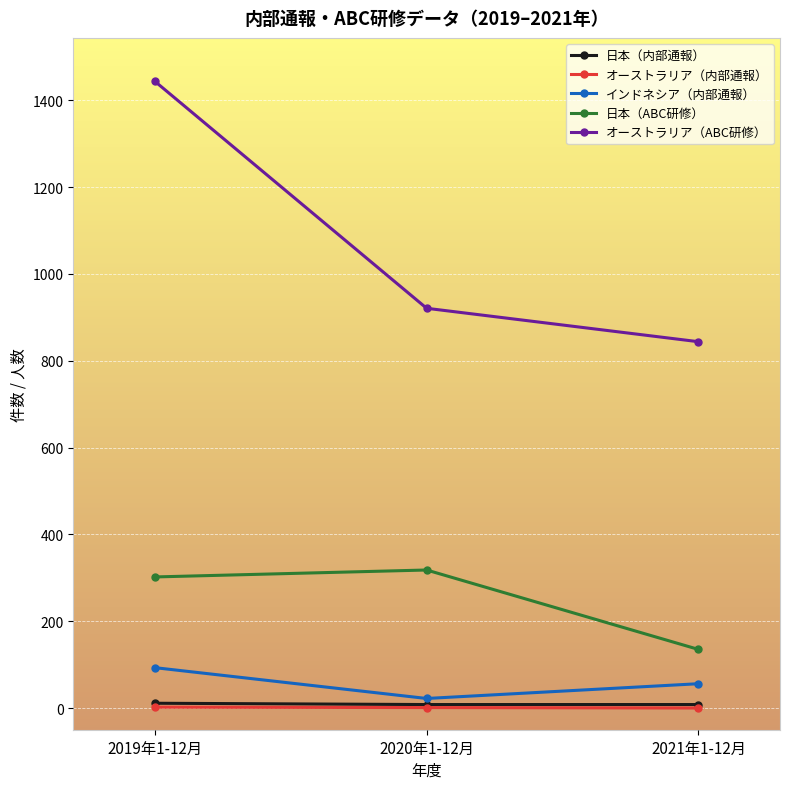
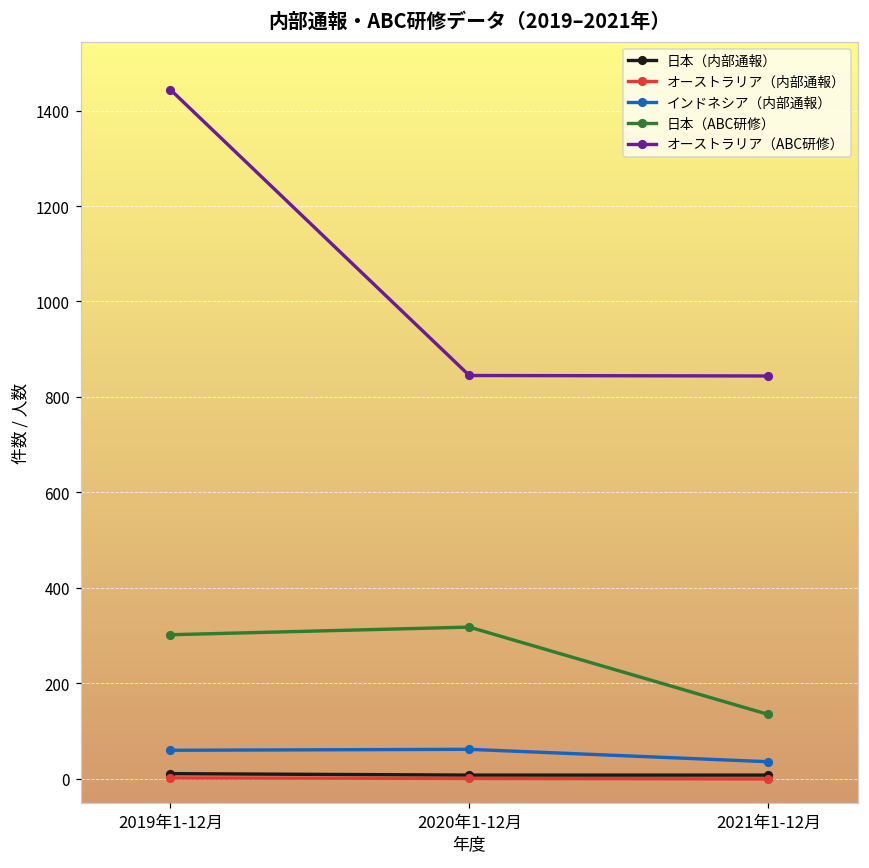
インドネシア（内部通報）, 2019年1-12月: 90 -> 60
インドネシア（内部通報）, 2020年1-12月: 20 -> 60
オーストラリア（ABC研修）, 2020年1-12月: 920 -> 850
インドネシア（内部通報）, 2021年1-12月: 60 -> 40
